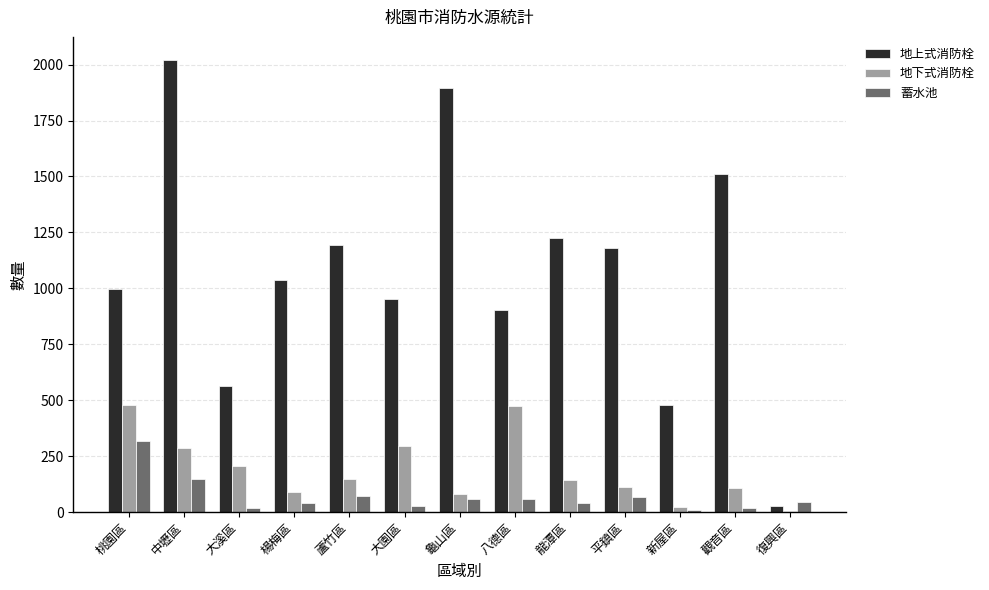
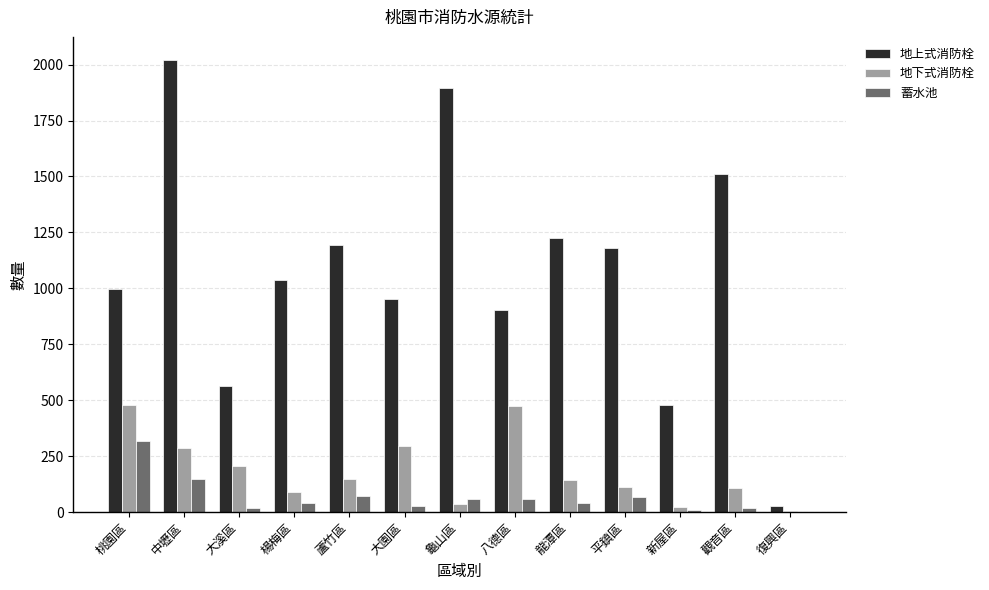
地下式消防栓, 龜山區: 80 -> 40
蓄水池, 復興區: 40 -> 0
